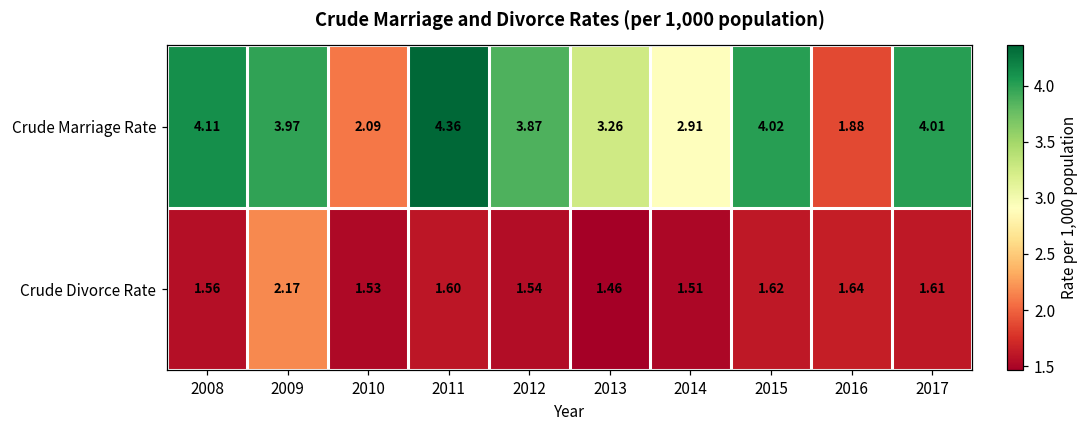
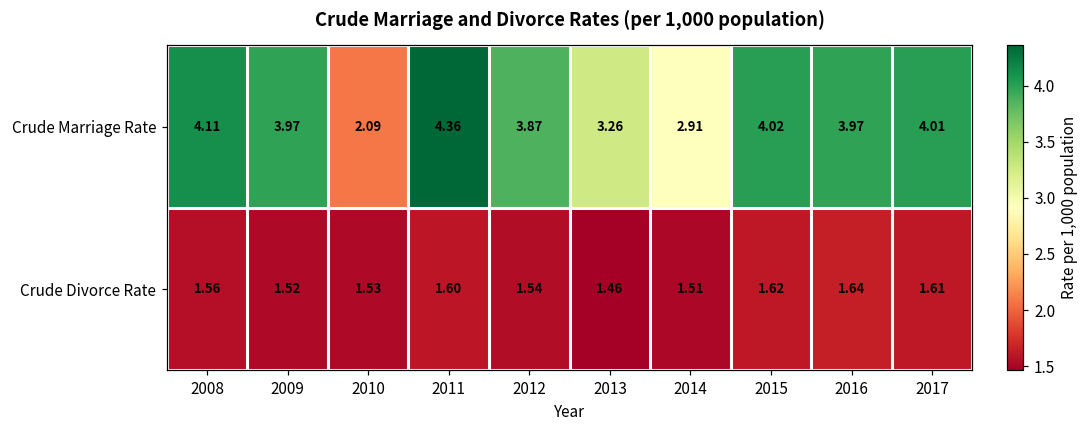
Crude Marriage Rate, 2016: 1.88 -> 3.97
Crude Divorce Rate, 2009: 2.17 -> 1.52
